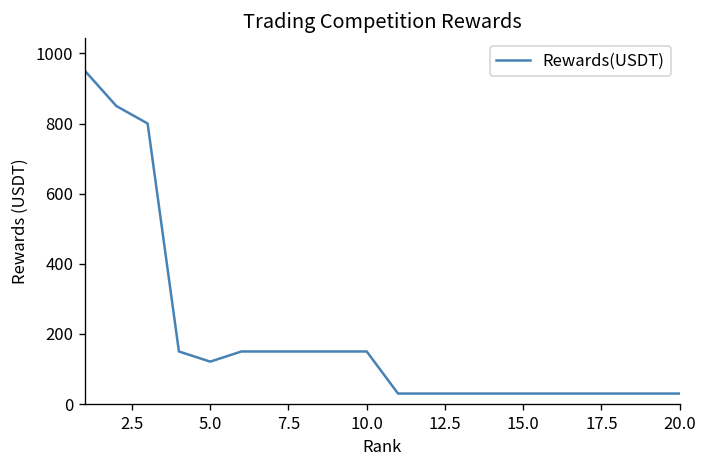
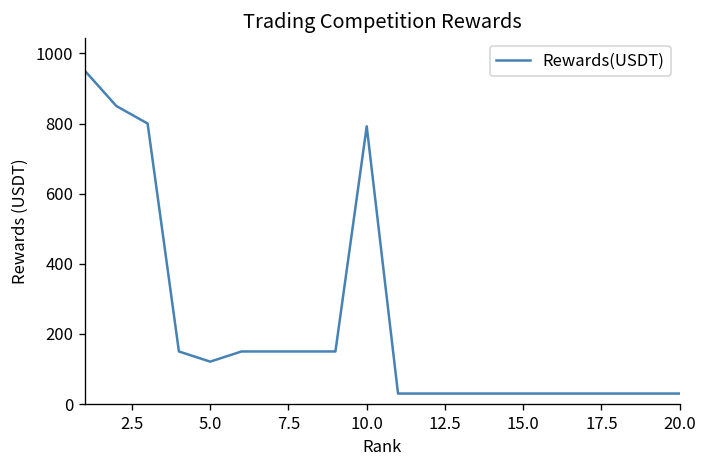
10.0: 150 -> 790
